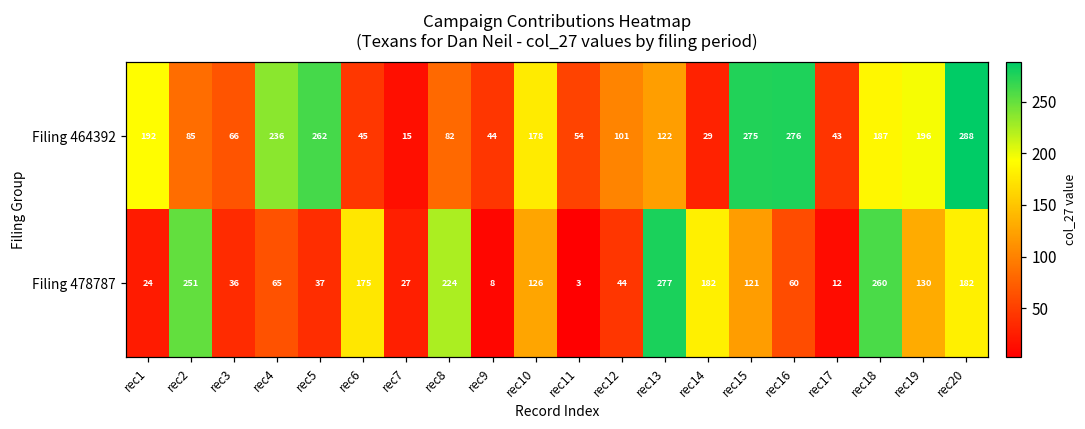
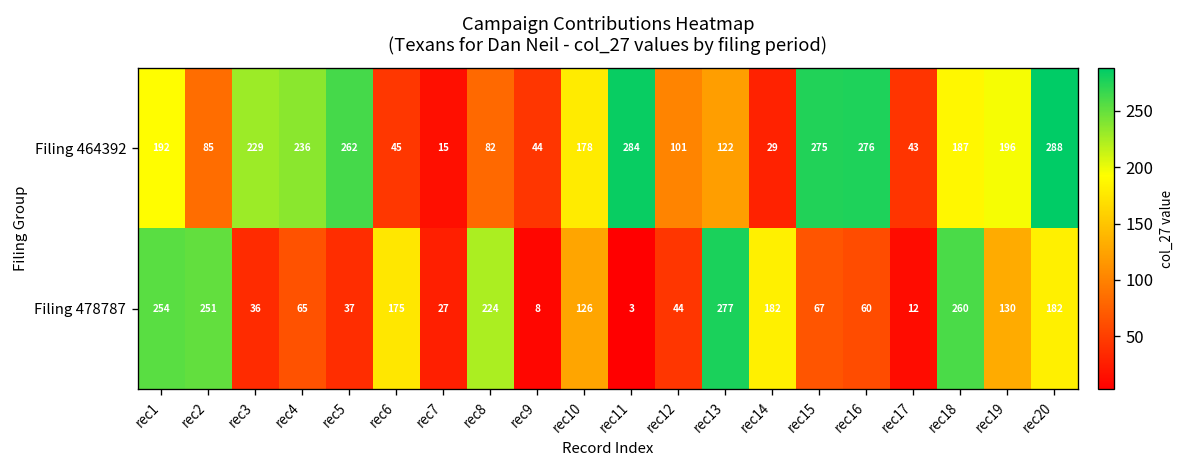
Filing 464392, rec3: 66 -> 229
Filing 464392, rec11: 54 -> 284
Filing 478787, rec1: 24 -> 254
Filing 478787, rec15: 121 -> 67
